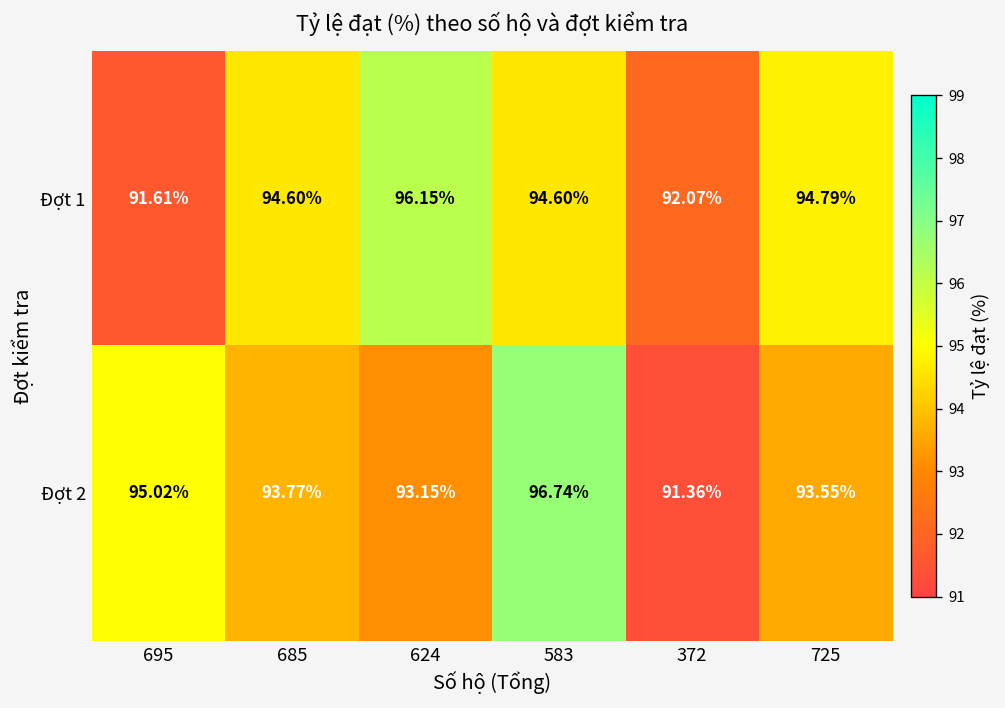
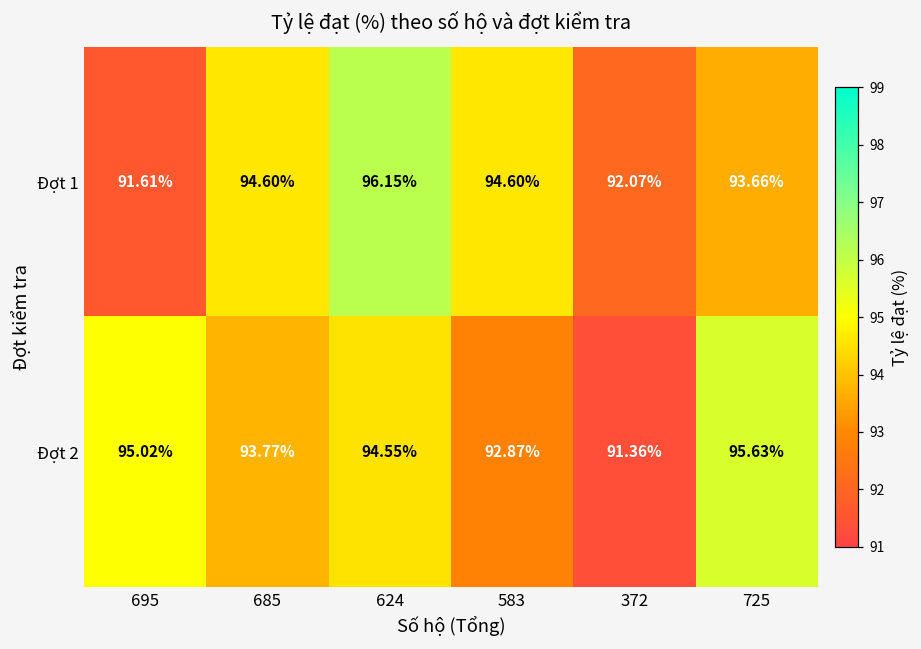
Đợt 1, 725: 94.79% -> 93.66%
Đợt 2, 624: 93.15% -> 94.55%
Đợt 2, 583: 96.74% -> 92.87%
Đợt 2, 725: 93.55% -> 95.63%
